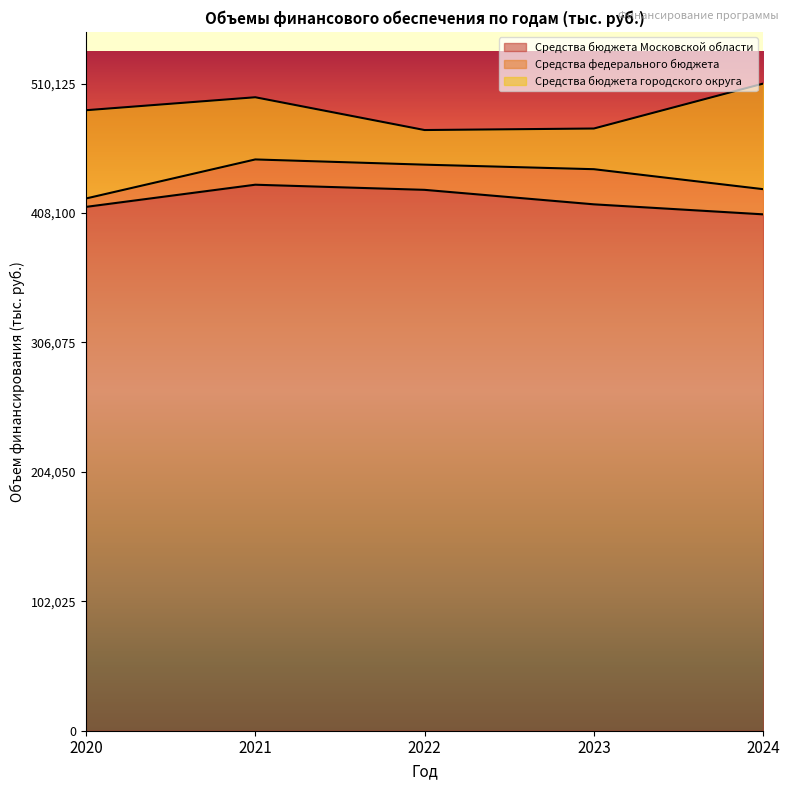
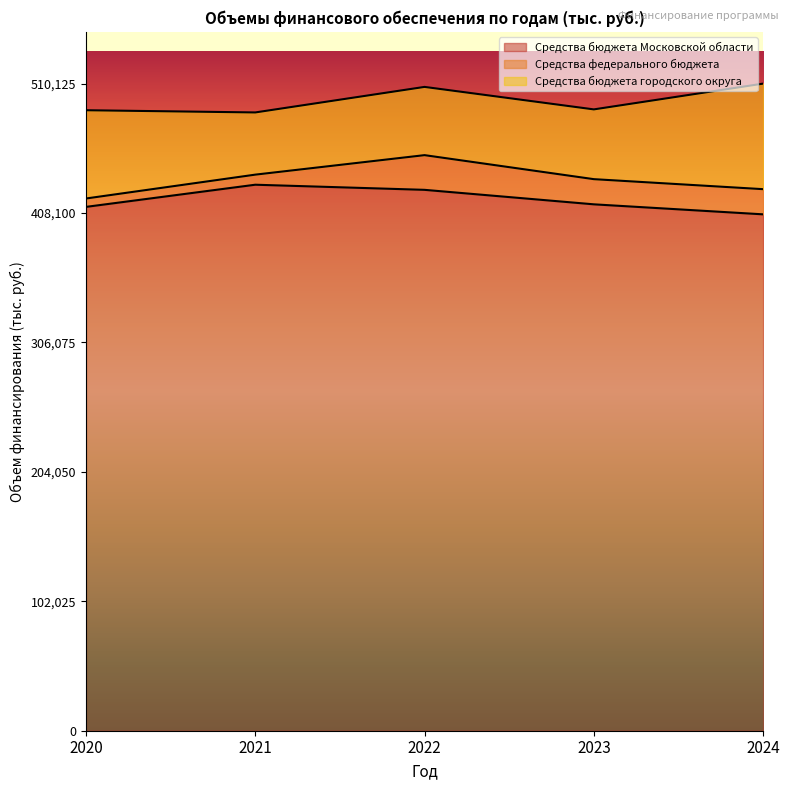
Средства федерального бюджета, 2021: 20,000 -> 8,000
Средства федерального бюджета, 2022: 20,000 -> 27,000
Средства бюджета городского округа, 2022: 27,000 -> 54,000
Средства федерального бюджета, 2023: 28,000 -> 20,000
Средства бюджета городского округа, 2023: 32,000 -> 55,000
